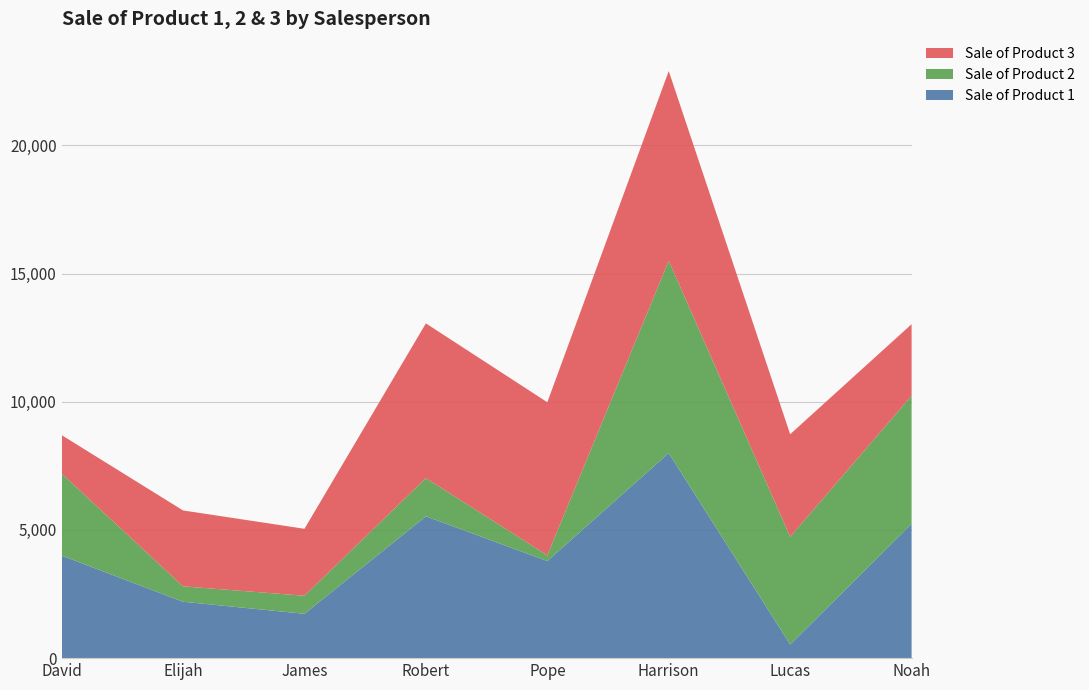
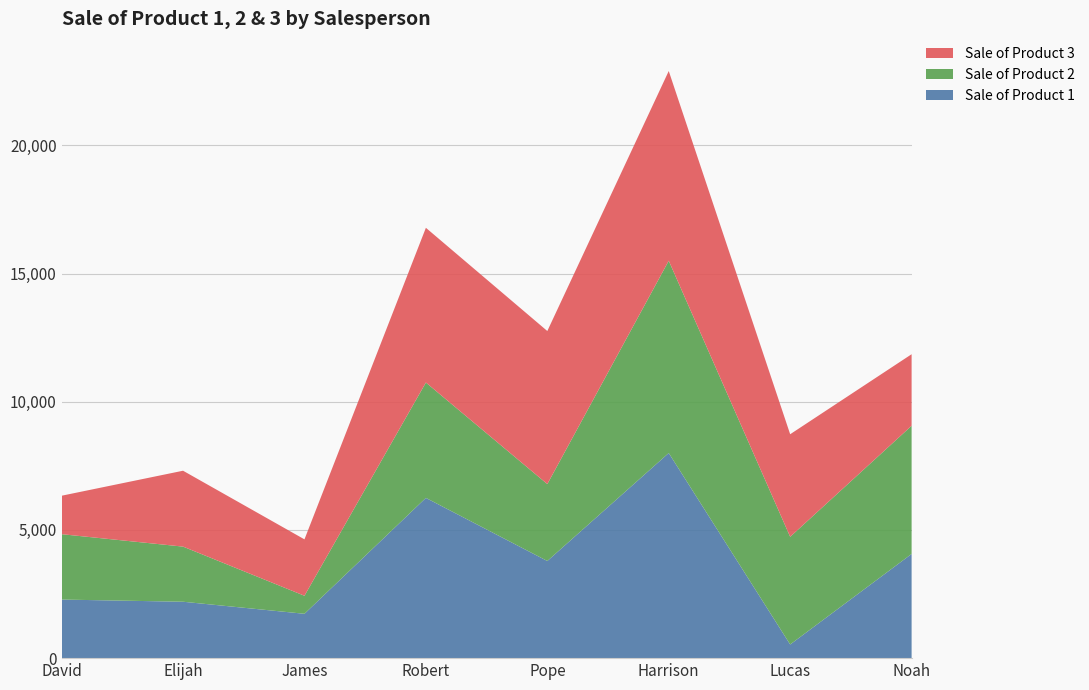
Sale of Product 1, David: 4,000 -> 2,300
Sale of Product 2, David: 3,200 -> 2,600
Sale of Product 2, Elijah: 600 -> 2,200
Sale of Product 3, James: 2,600 -> 2,200
Sale of Product 1, Robert: 5,500 -> 6,300
Sale of Product 2, Robert: 1,500 -> 4,500
Sale of Product 2, Pope: 200 -> 3,000
Sale of Product 1, Noah: 5,200 -> 4,100
